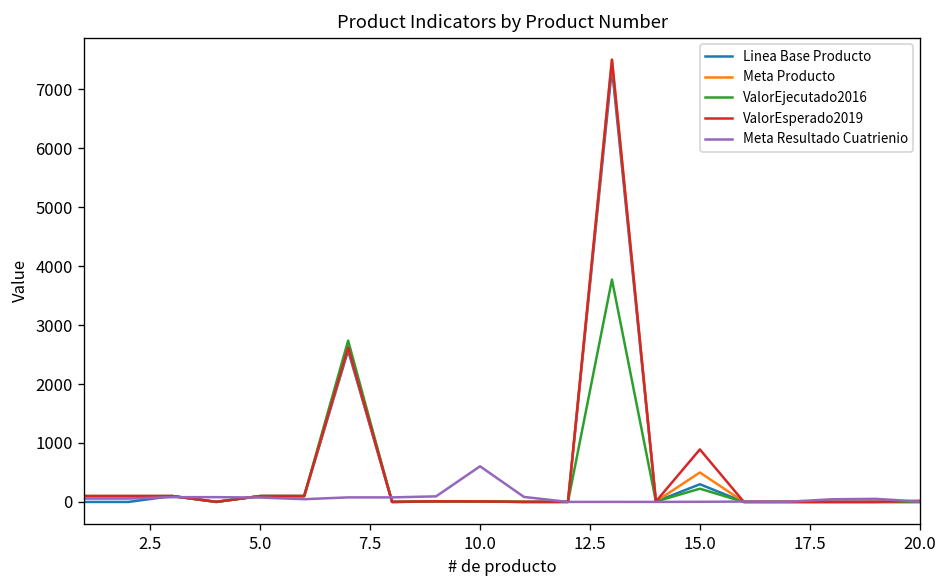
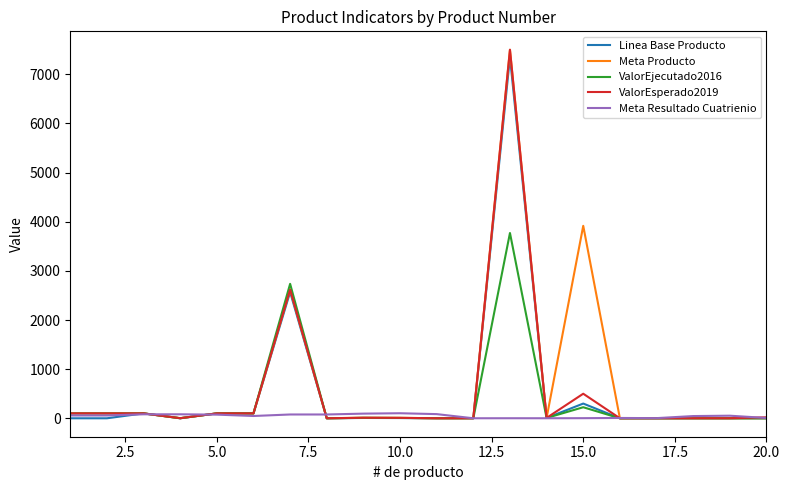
Meta Resultado Cuatrienio, 10.0: 600 -> 100
Meta Producto, 15.0: 500 -> 3900
ValorEsperado2019, 15.0: 900 -> 500
